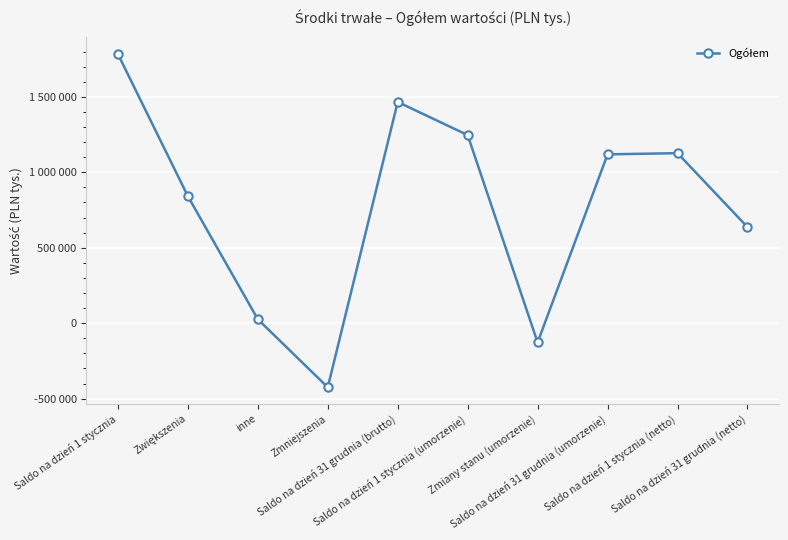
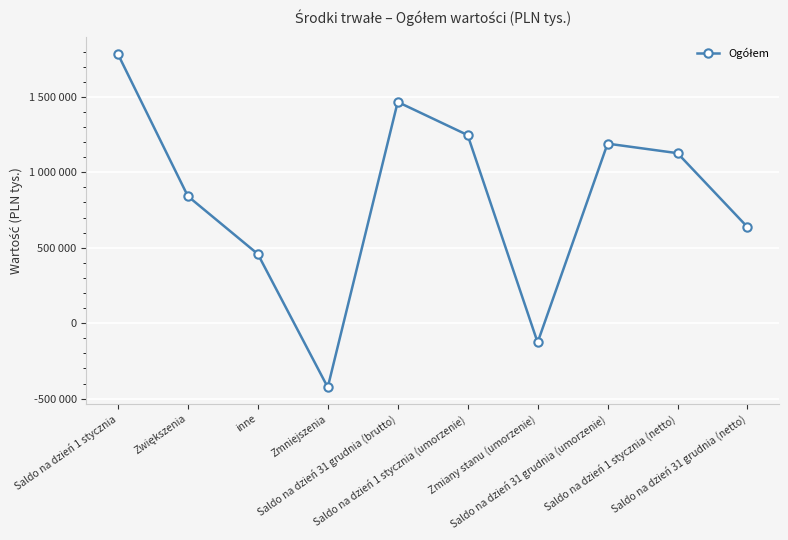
inne: 30000 -> 460000
Saldo na dzień 31 grudnia (umorzenie): 1120000 -> 1190000
